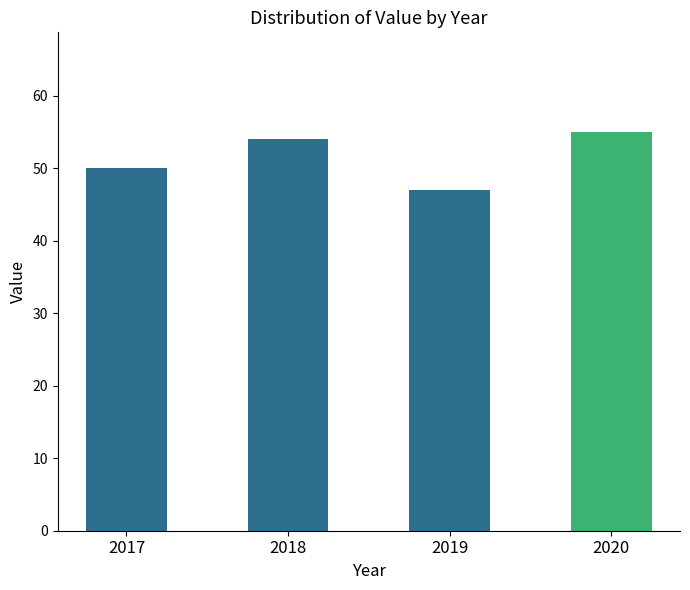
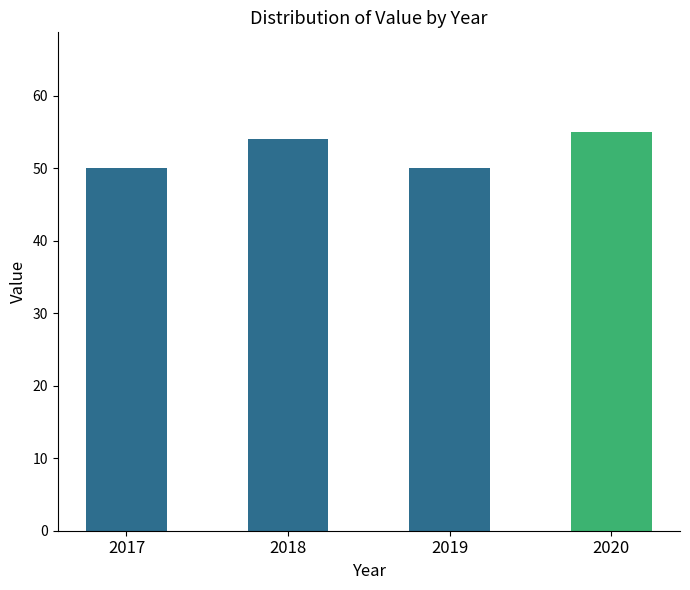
2019: 47 -> 50
